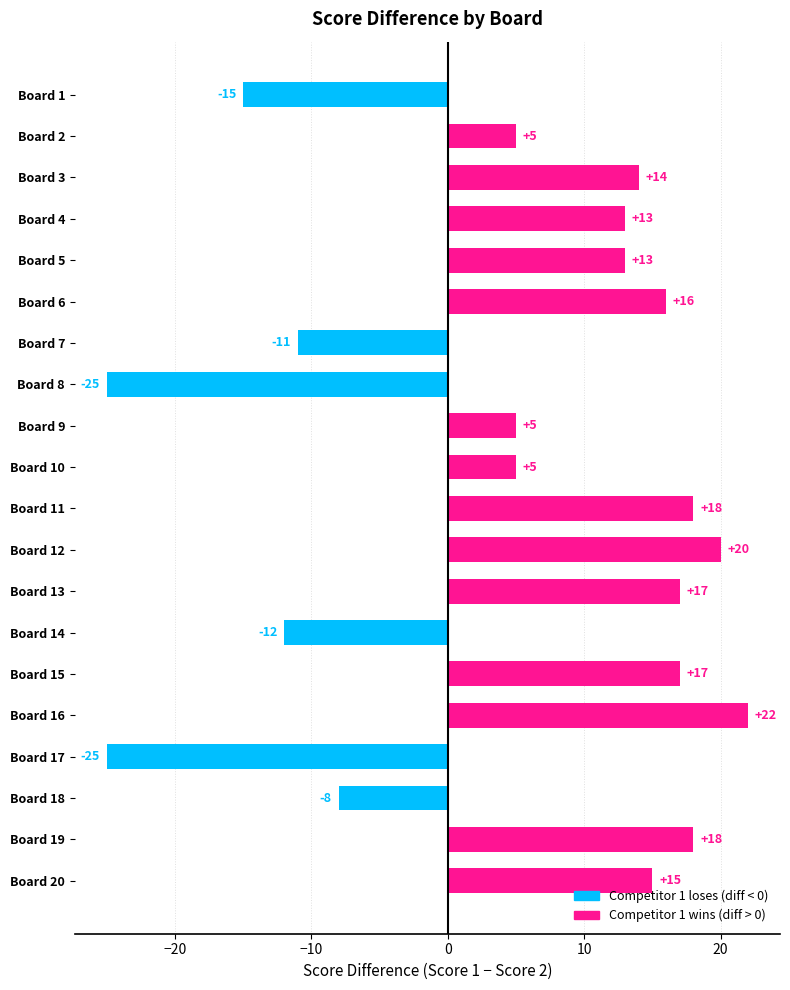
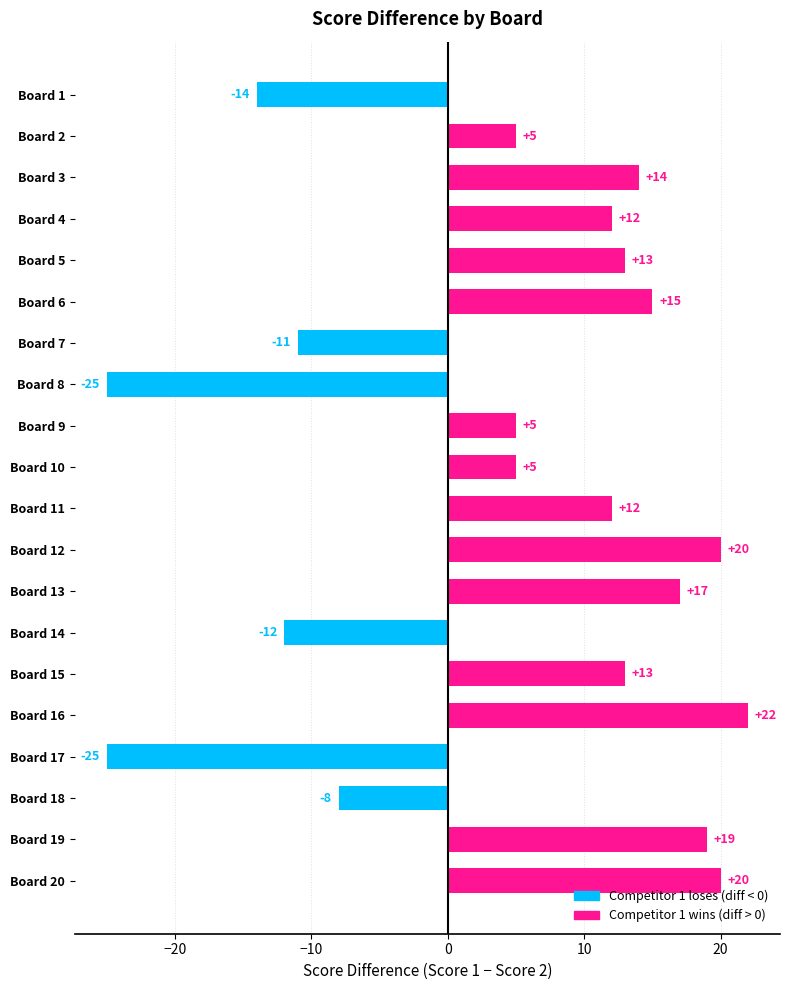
Board 1: -15 -> -14
Board 4: +13 -> +12
Board 6: +16 -> +15
Board 11: +18 -> +12
Board 15: +17 -> +13
Board 19: +18 -> +19
Board 20: +15 -> +20
